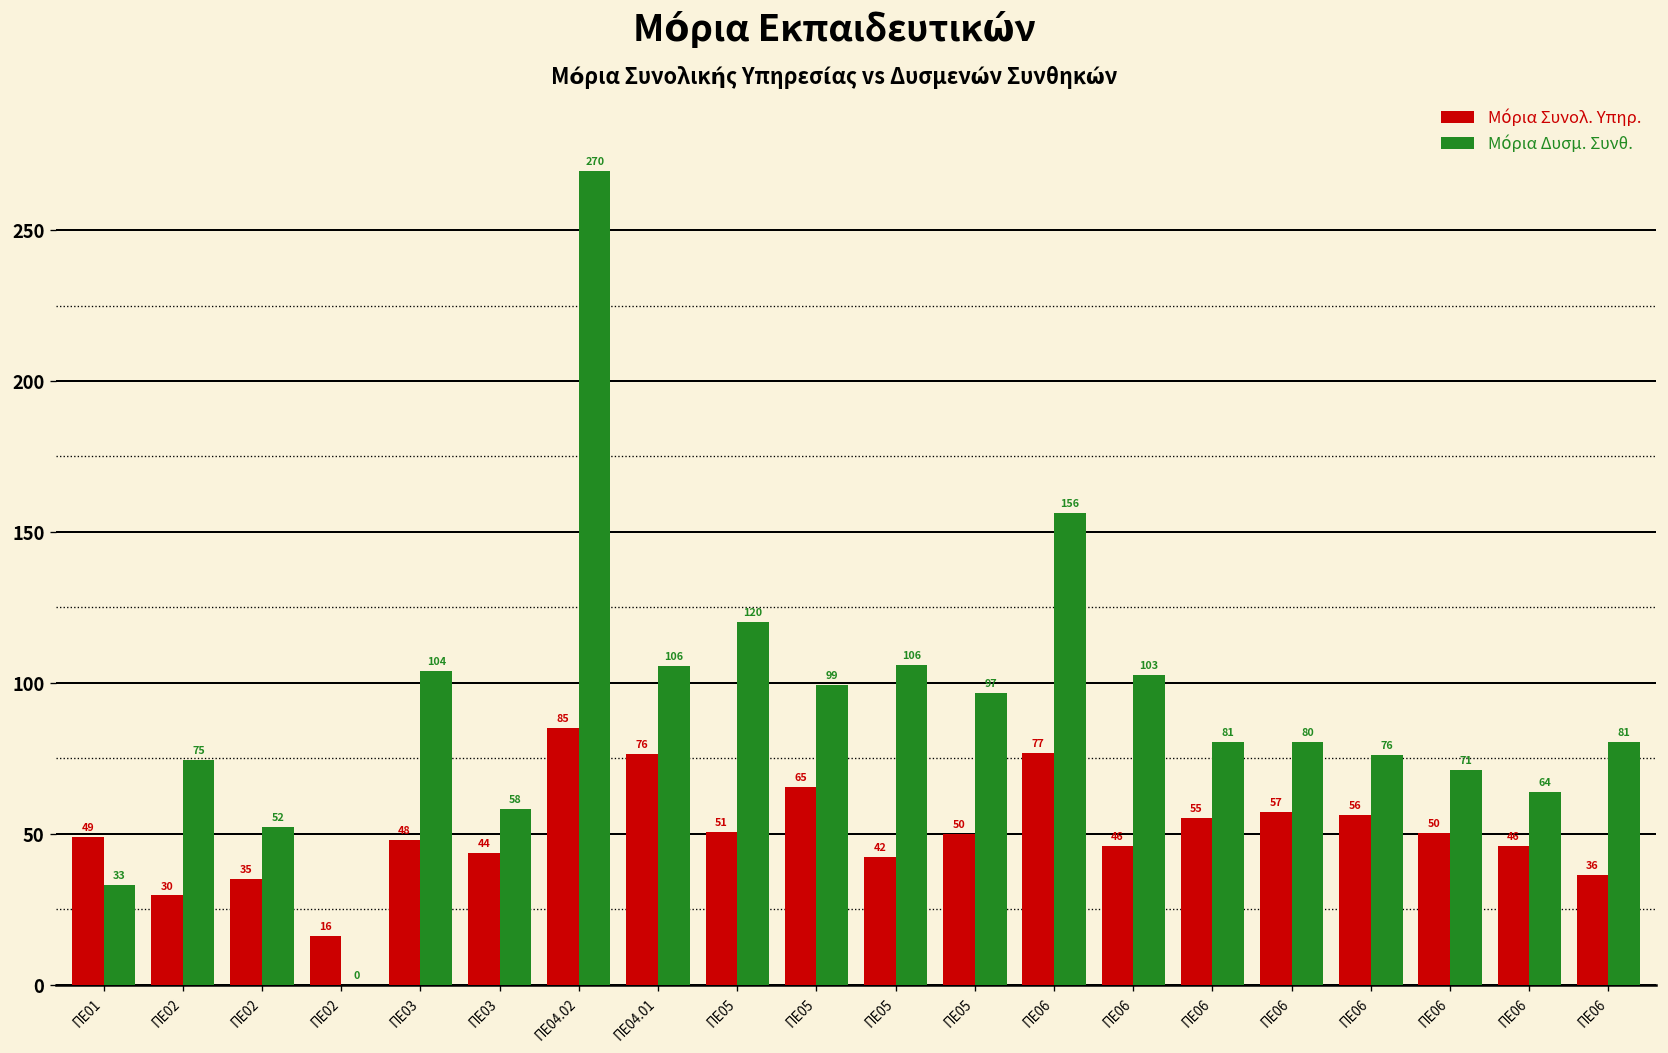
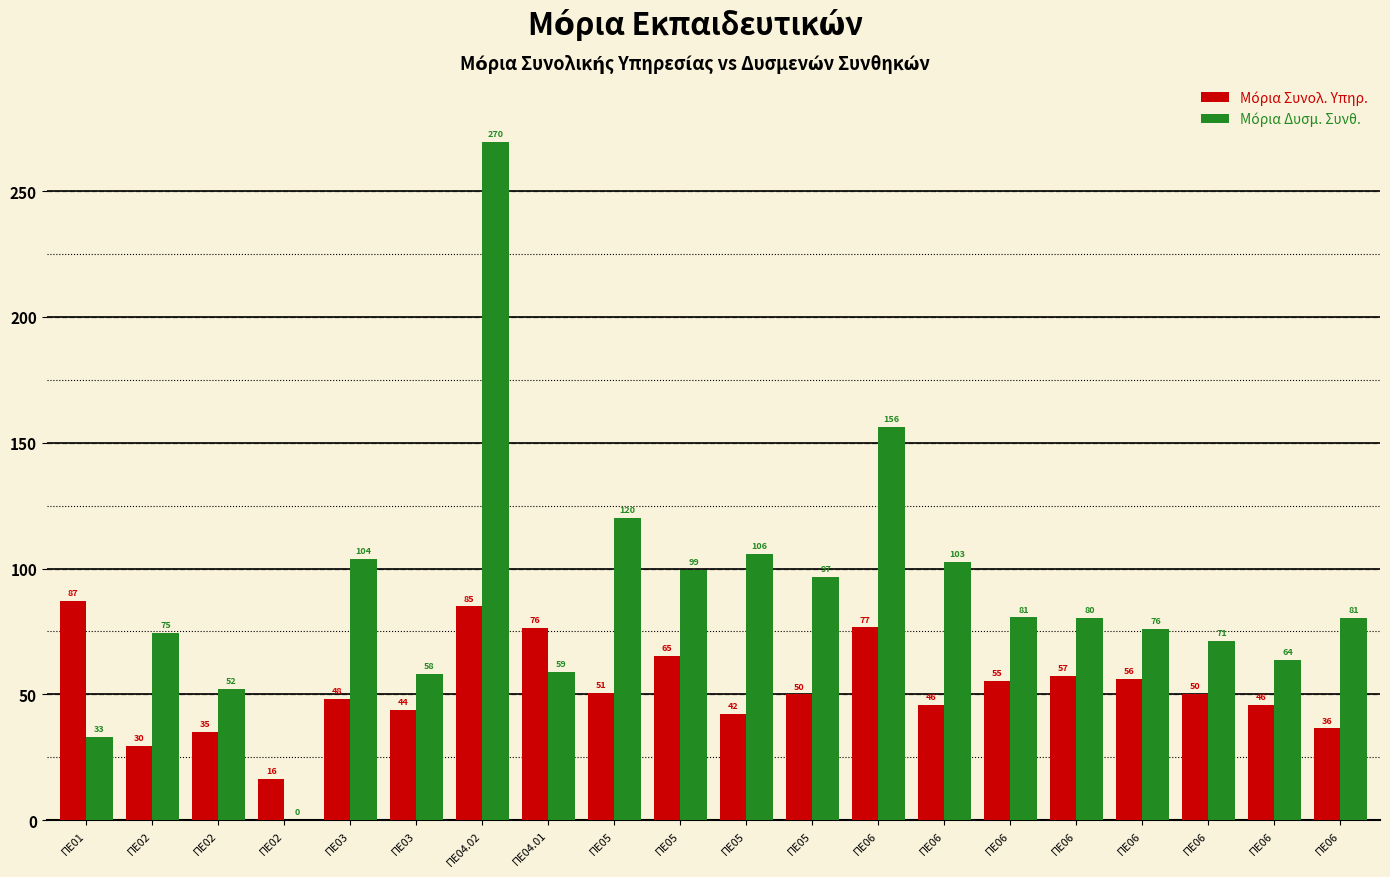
Μόρια Συνολ. Υπηρ., ΠΕ01: 49 -> 87
Μόρια Δυσμ. Συνθ., ΠΕ04.01: 106 -> 59
